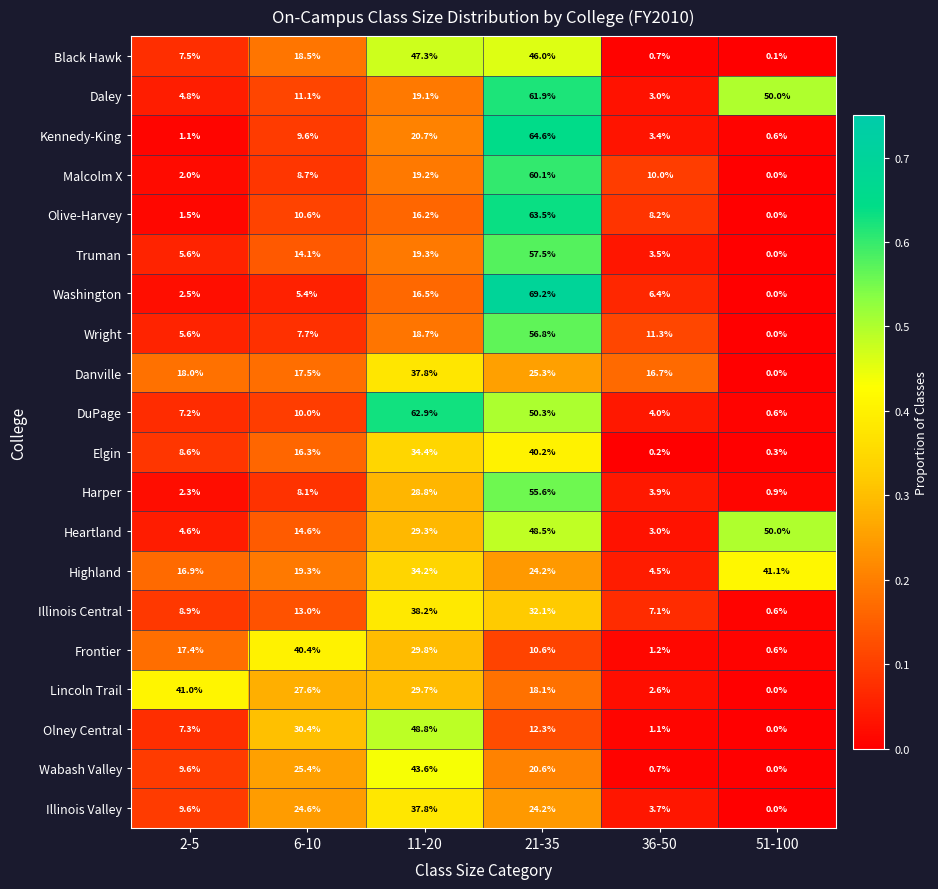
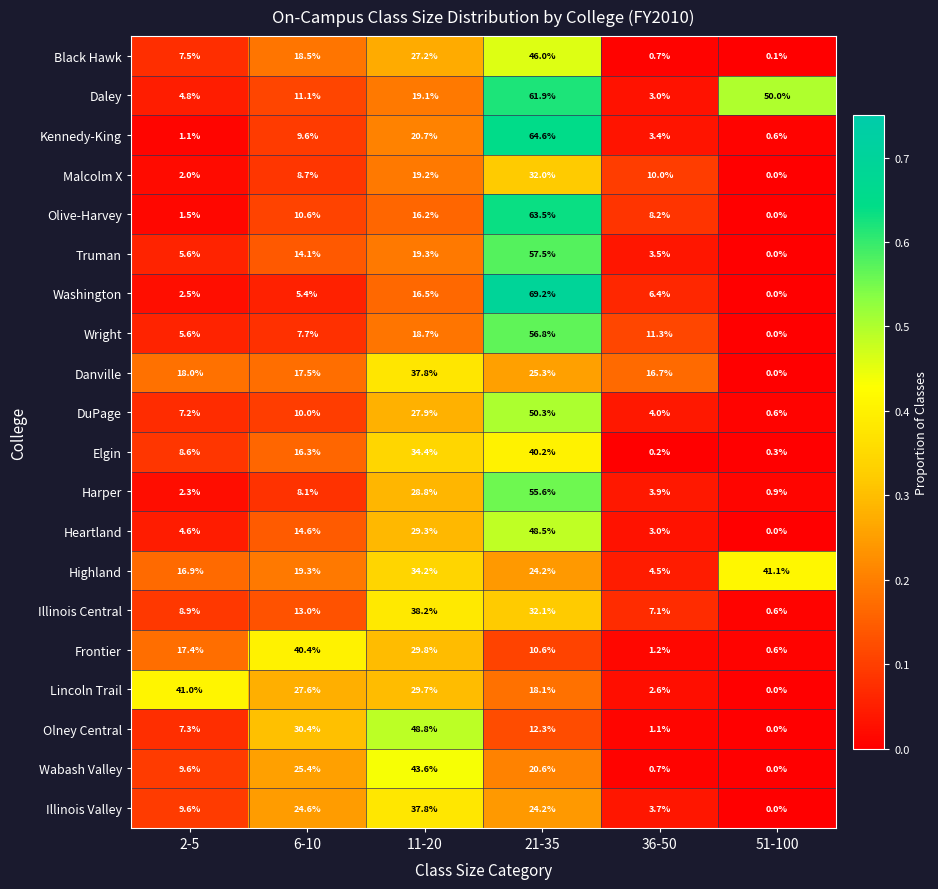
Black Hawk, 11-20: 47.3% -> 27.2%
Malcolm X, 21-35: 60.1% -> 32.0%
DuPage, 11-20: 62.9% -> 27.9%
Heartland, 51-100: 50.0% -> 0.0%
